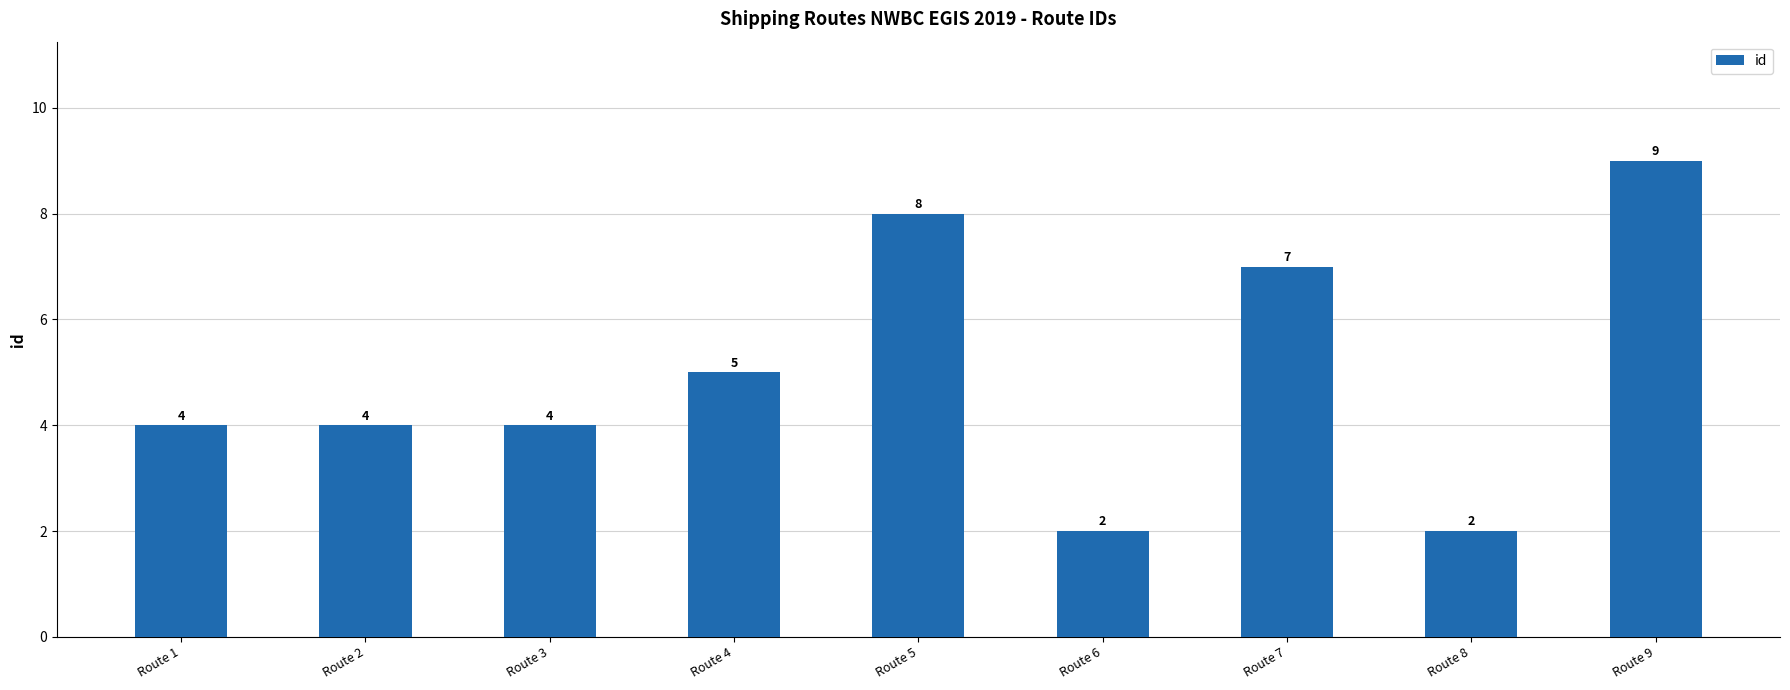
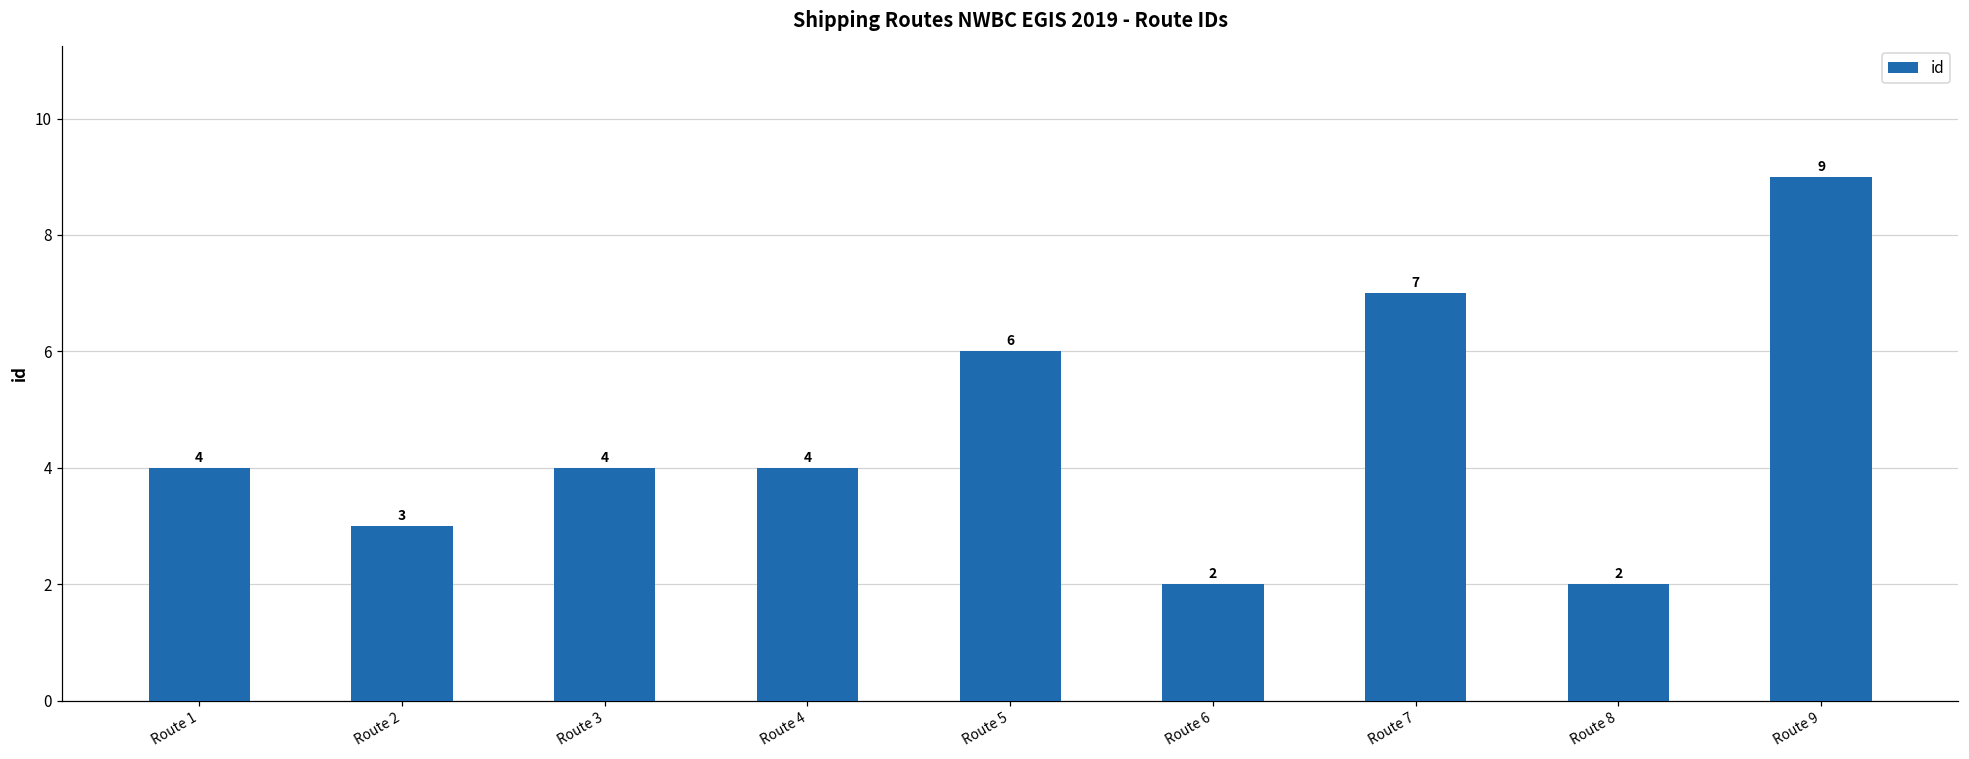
Route 2: 4 -> 3
Route 4: 5 -> 4
Route 5: 8 -> 6
